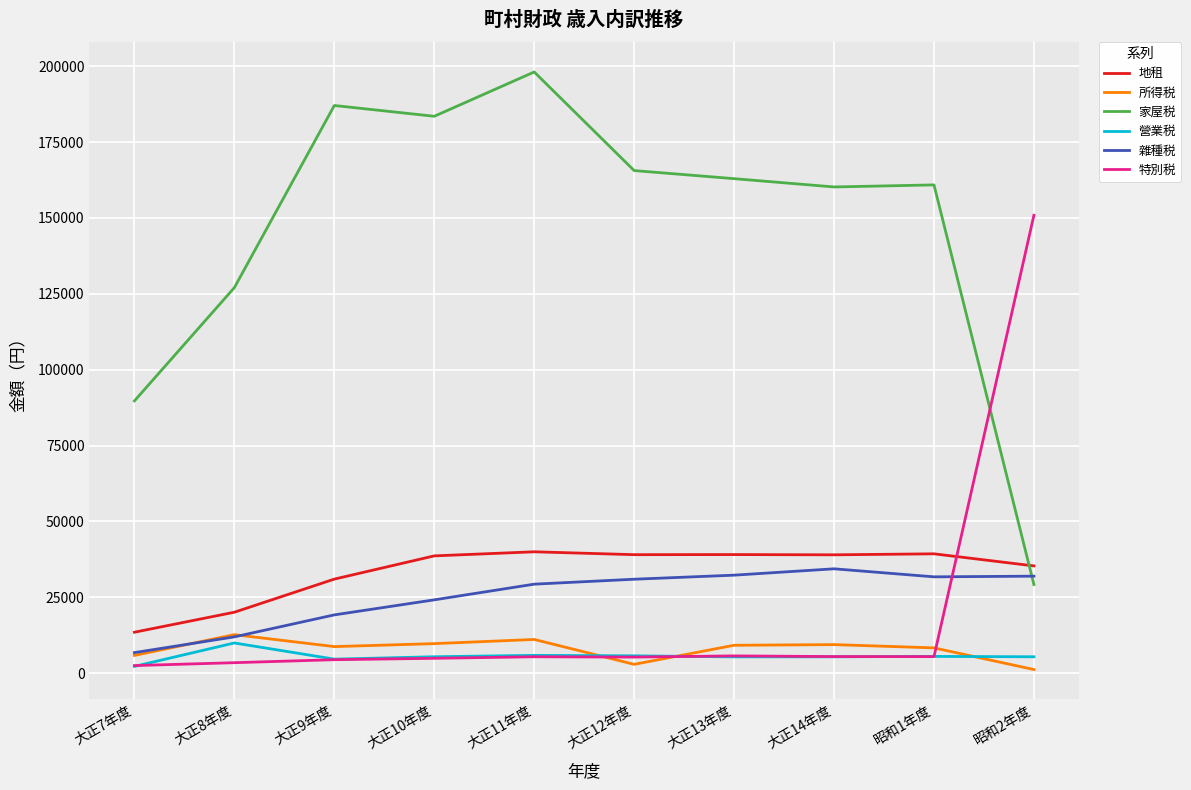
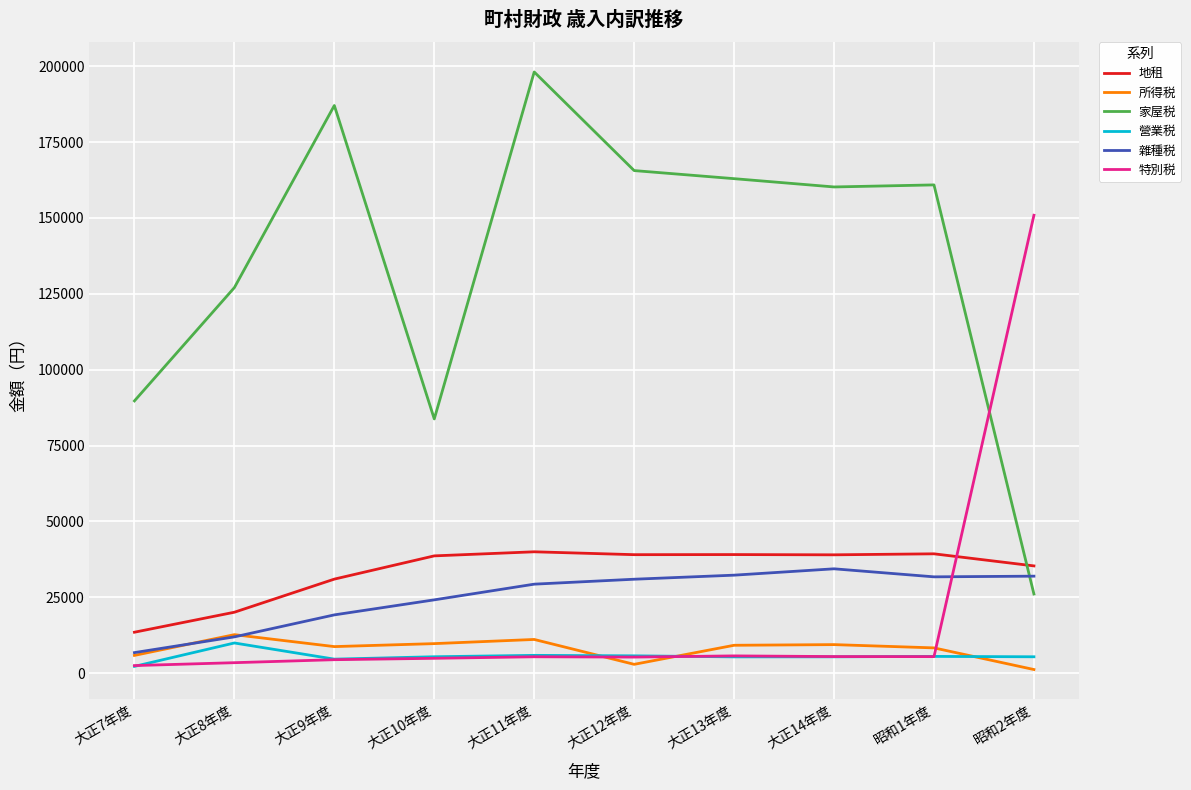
家屋税, 大正10年度: 184000 -> 84000
家屋税, 昭和2年度: 29000 -> 26000
